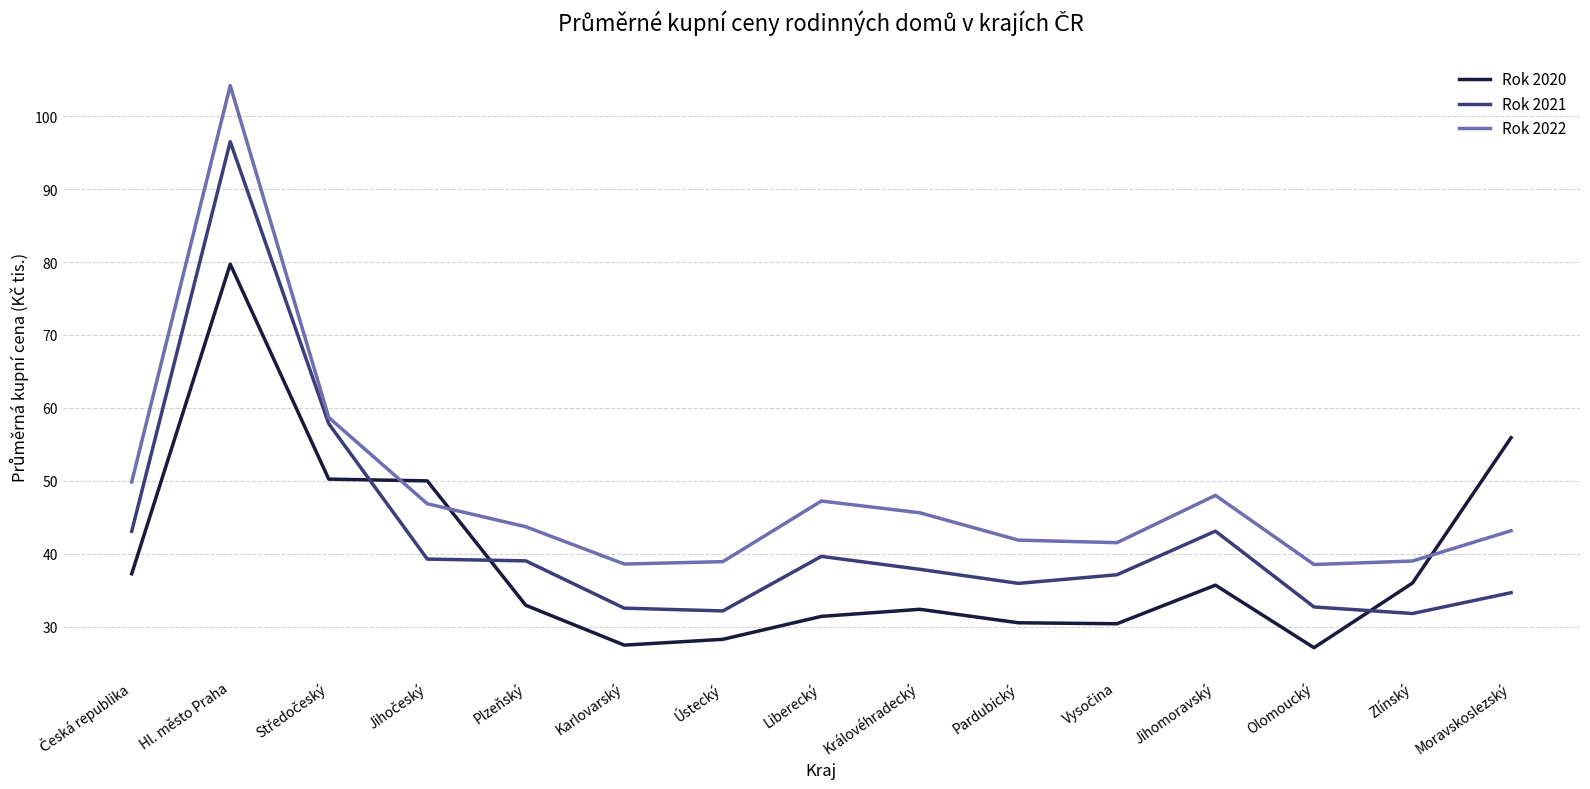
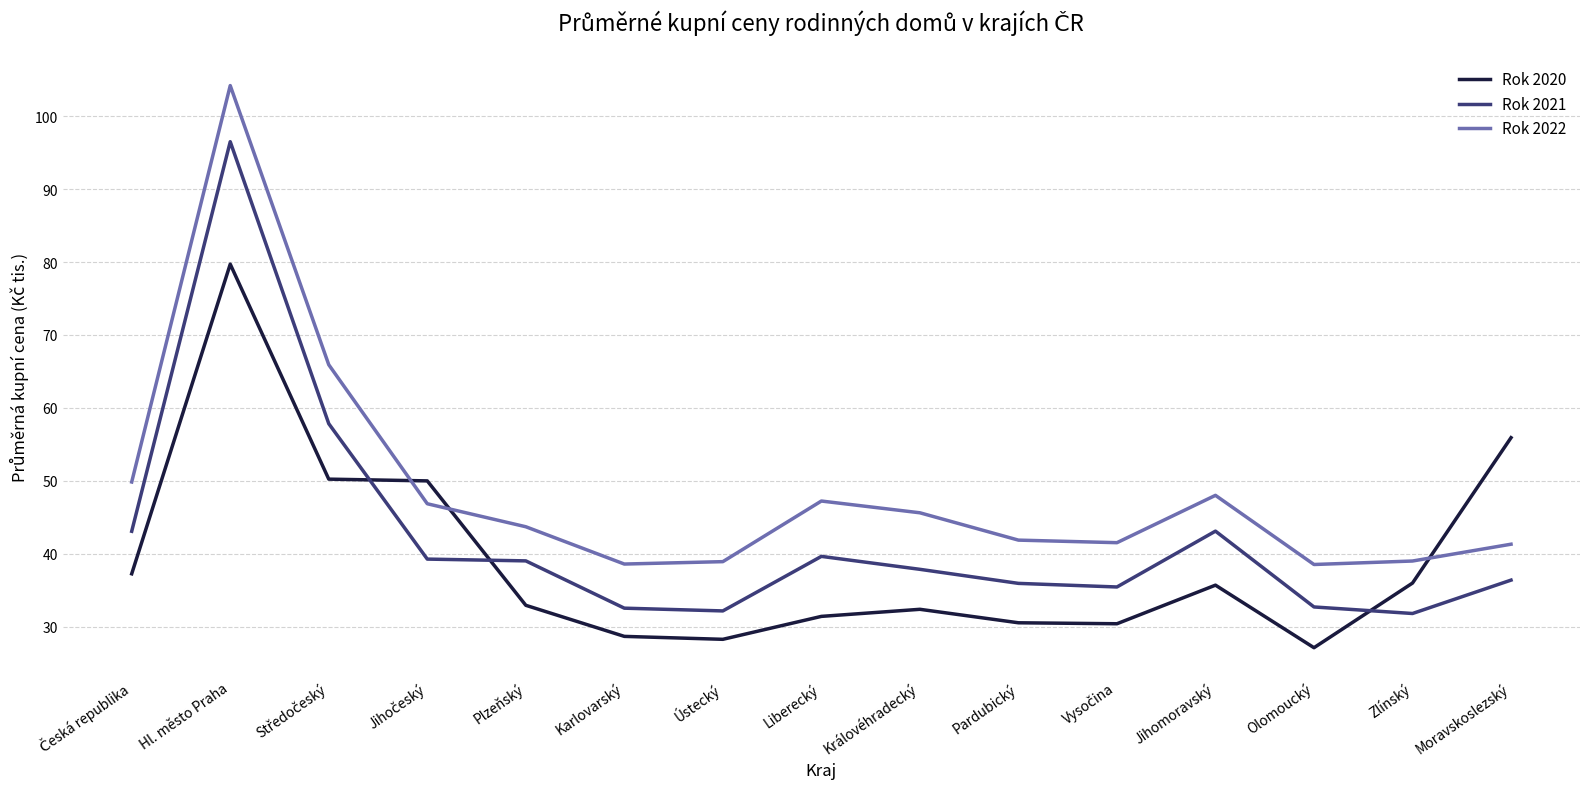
Rok 2022, Středočeský: 59 -> 66
Rok 2020, Karlovarský: 27 -> 29
Rok 2021, Vysočina: 37 -> 35
Rok 2021, Moravskoslezský: 35 -> 36
Rok 2022, Moravskoslezský: 43 -> 41
